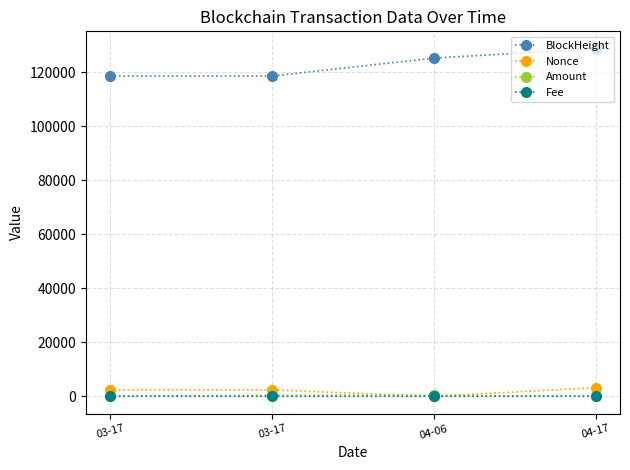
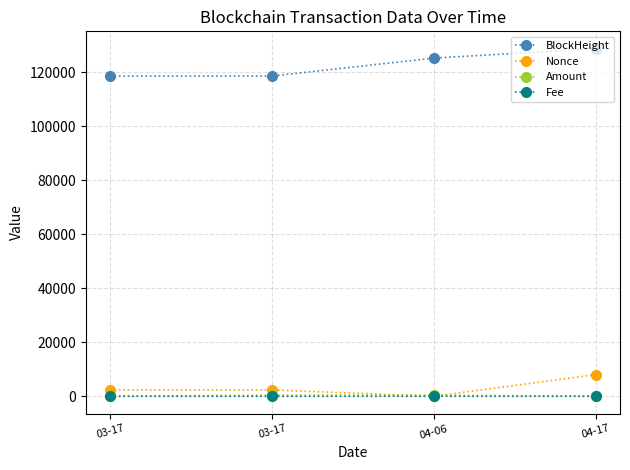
Nonce, 04-17: 3000 -> 8000
